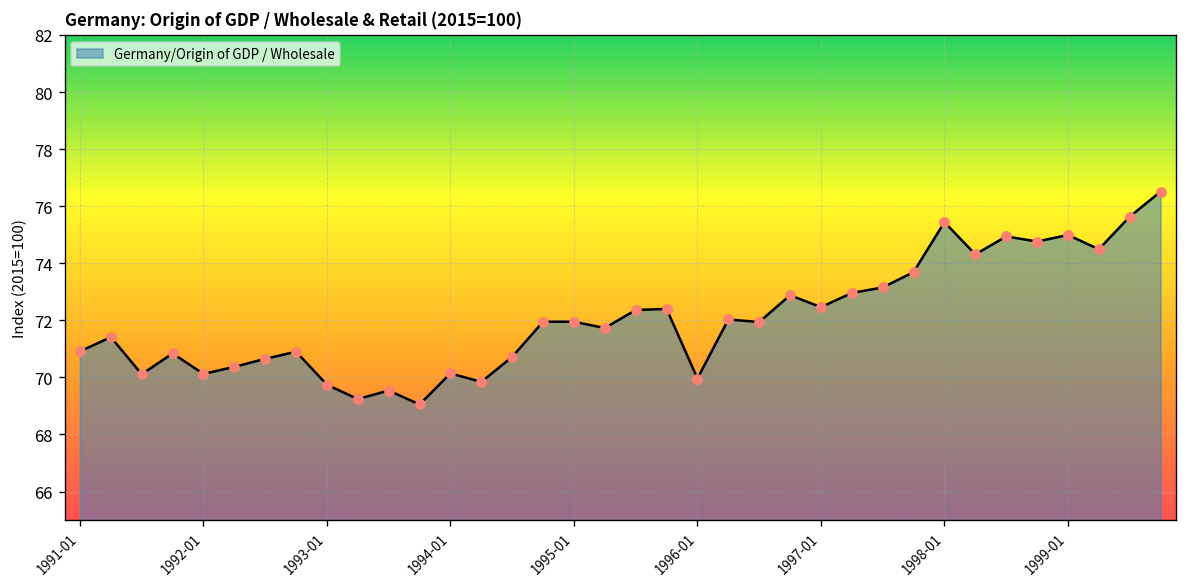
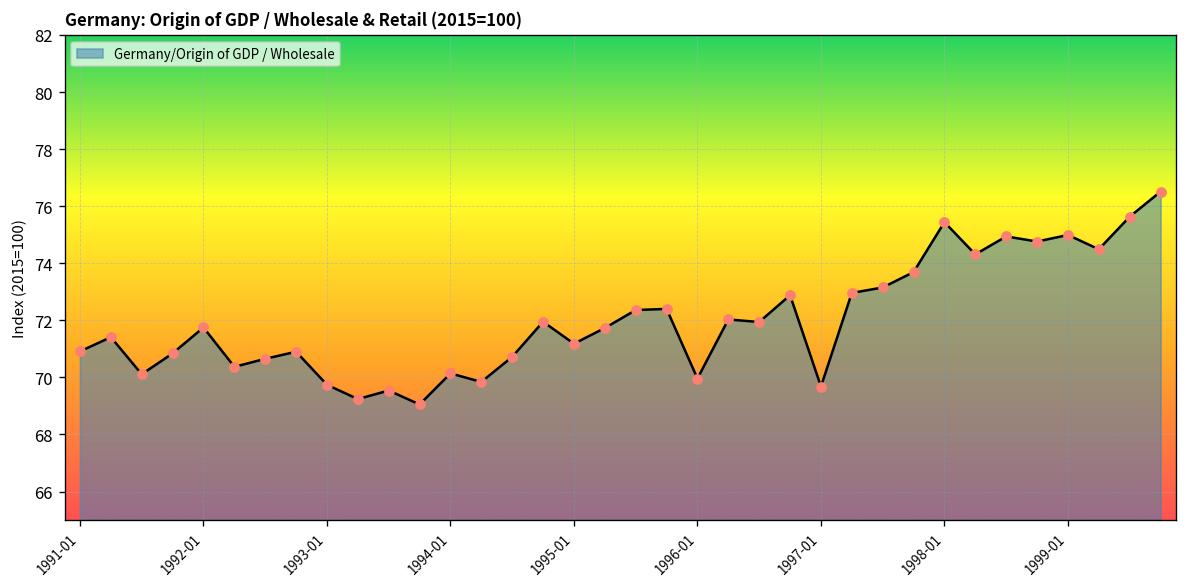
1992-01: 70.1 -> 71.8
1995-01: 72.0 -> 71.2
1997-01: 72.5 -> 69.7
